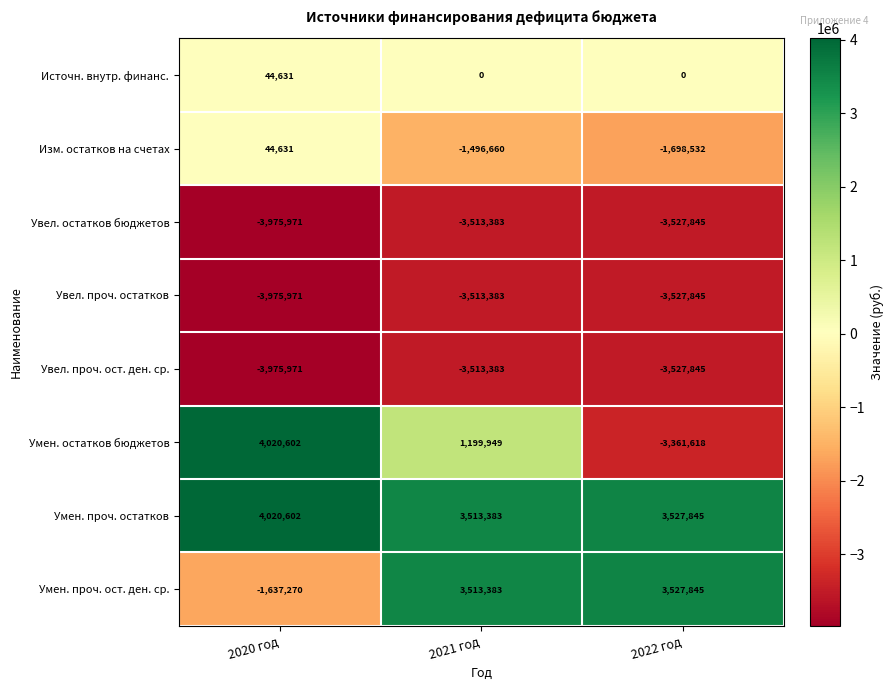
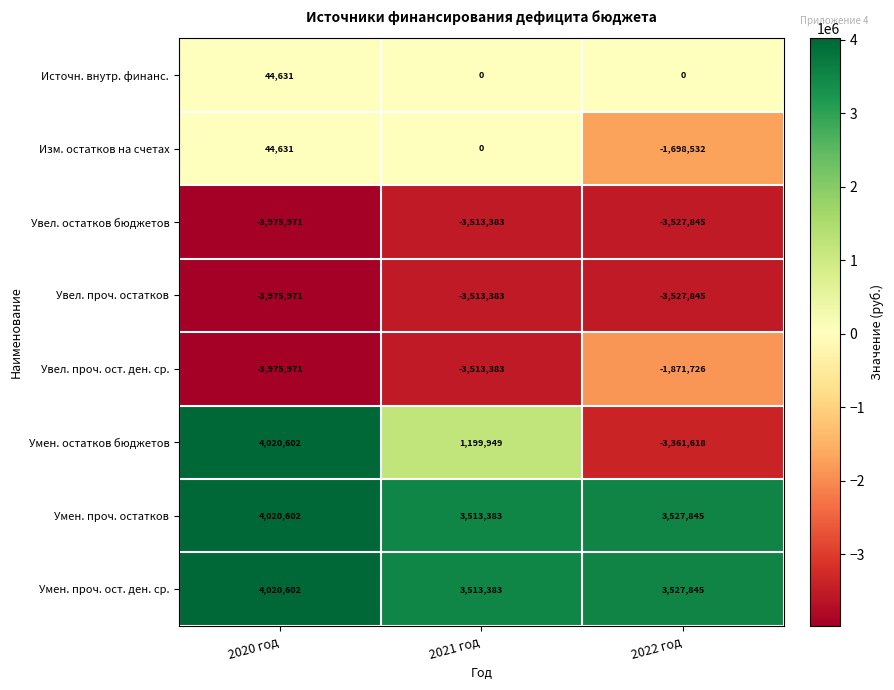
Изм. остатков на счетах, 2021 год: -1,496,660 -> 0
Увел. проч. ост. ден. ср., 2022 год: -3,527,845 -> -1,871,726
Умен. проч. ост. ден. ср., 2020 год: -1,637,270 -> 4,020,602
